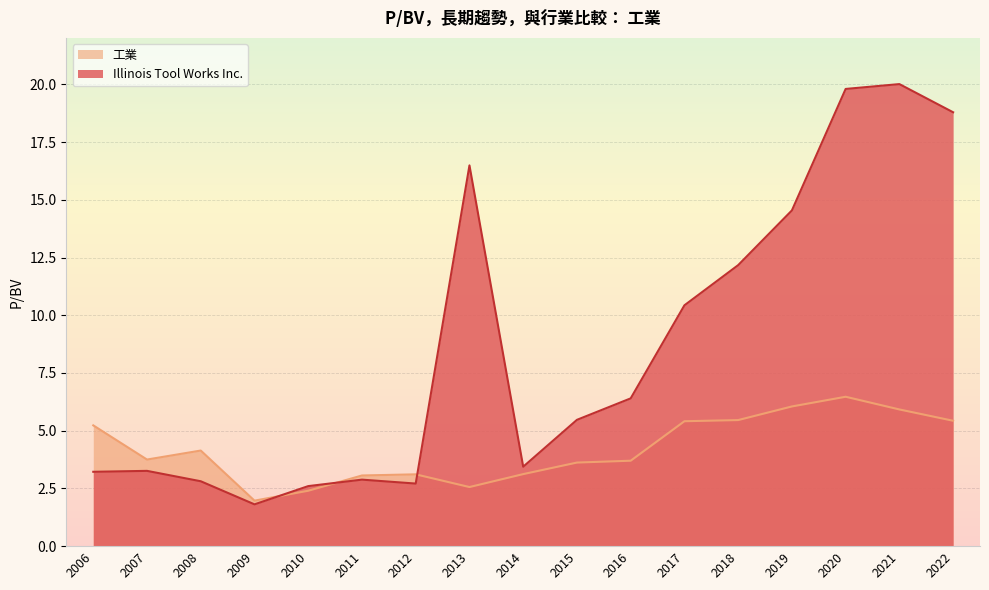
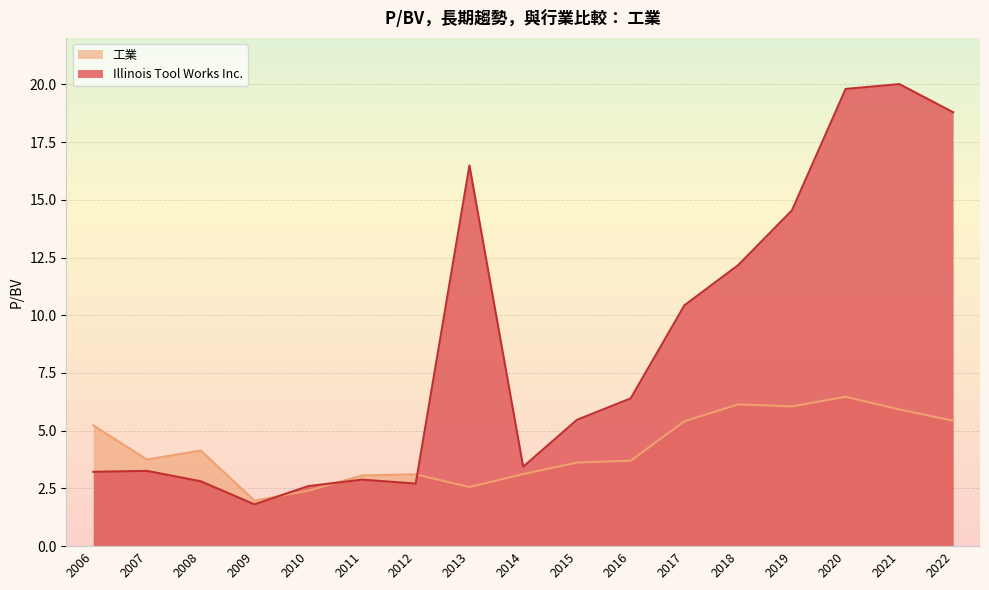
工業, 2018: 5.5 -> 6.1
